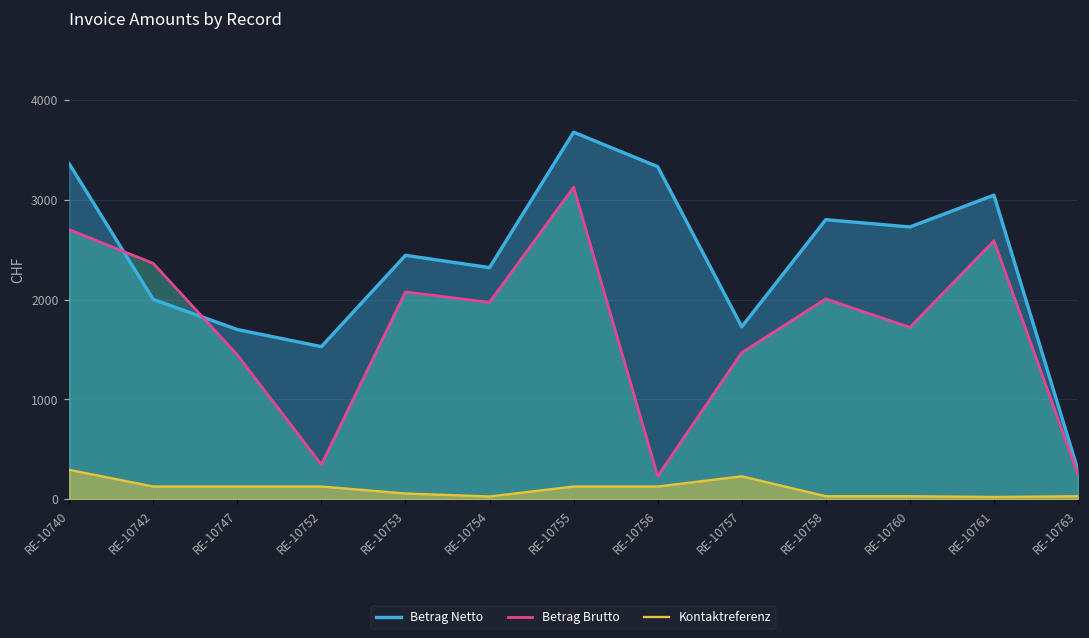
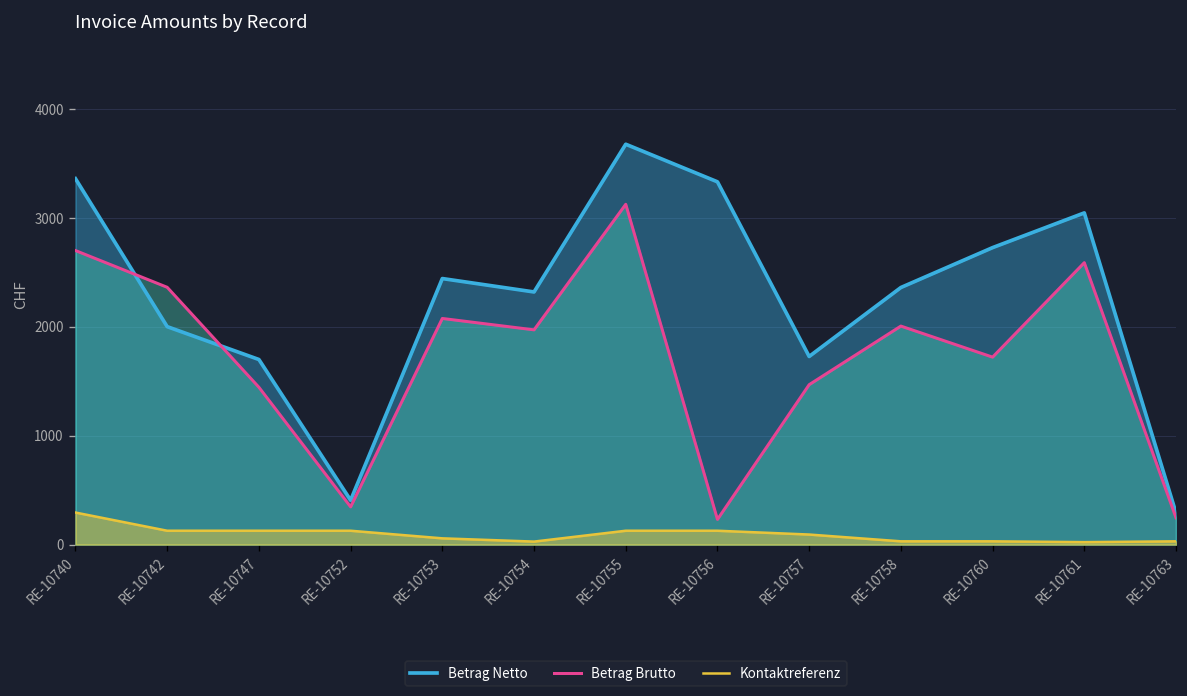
Betrag Netto, RE-10752: 1500 -> 400
Kontaktreferenz, RE-10757: 200 -> 100
Betrag Netto, RE-10758: 2800 -> 2400
